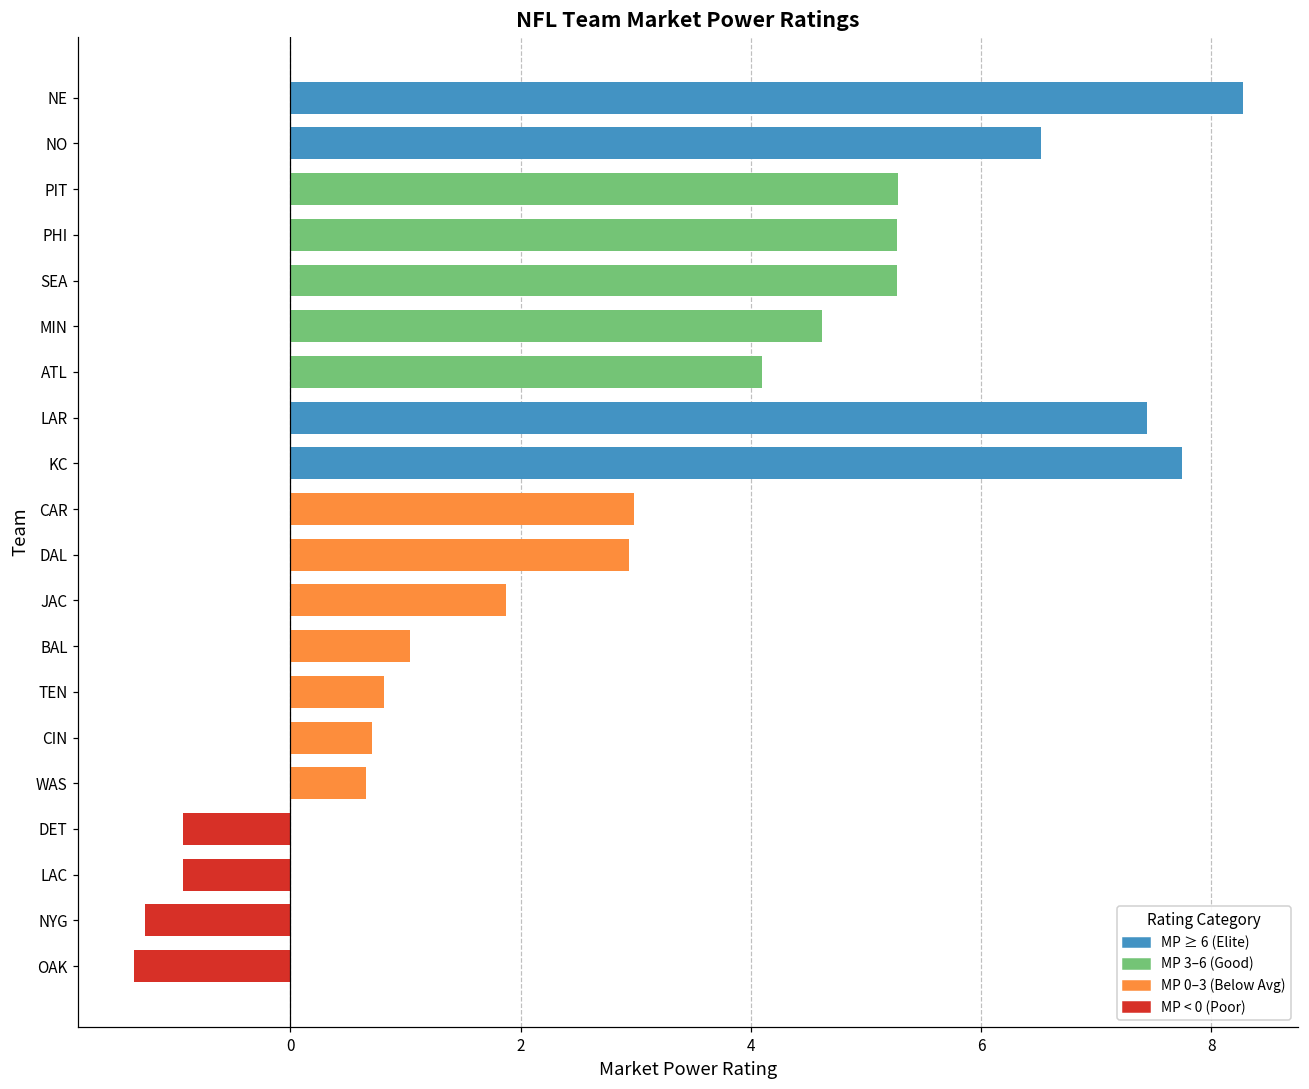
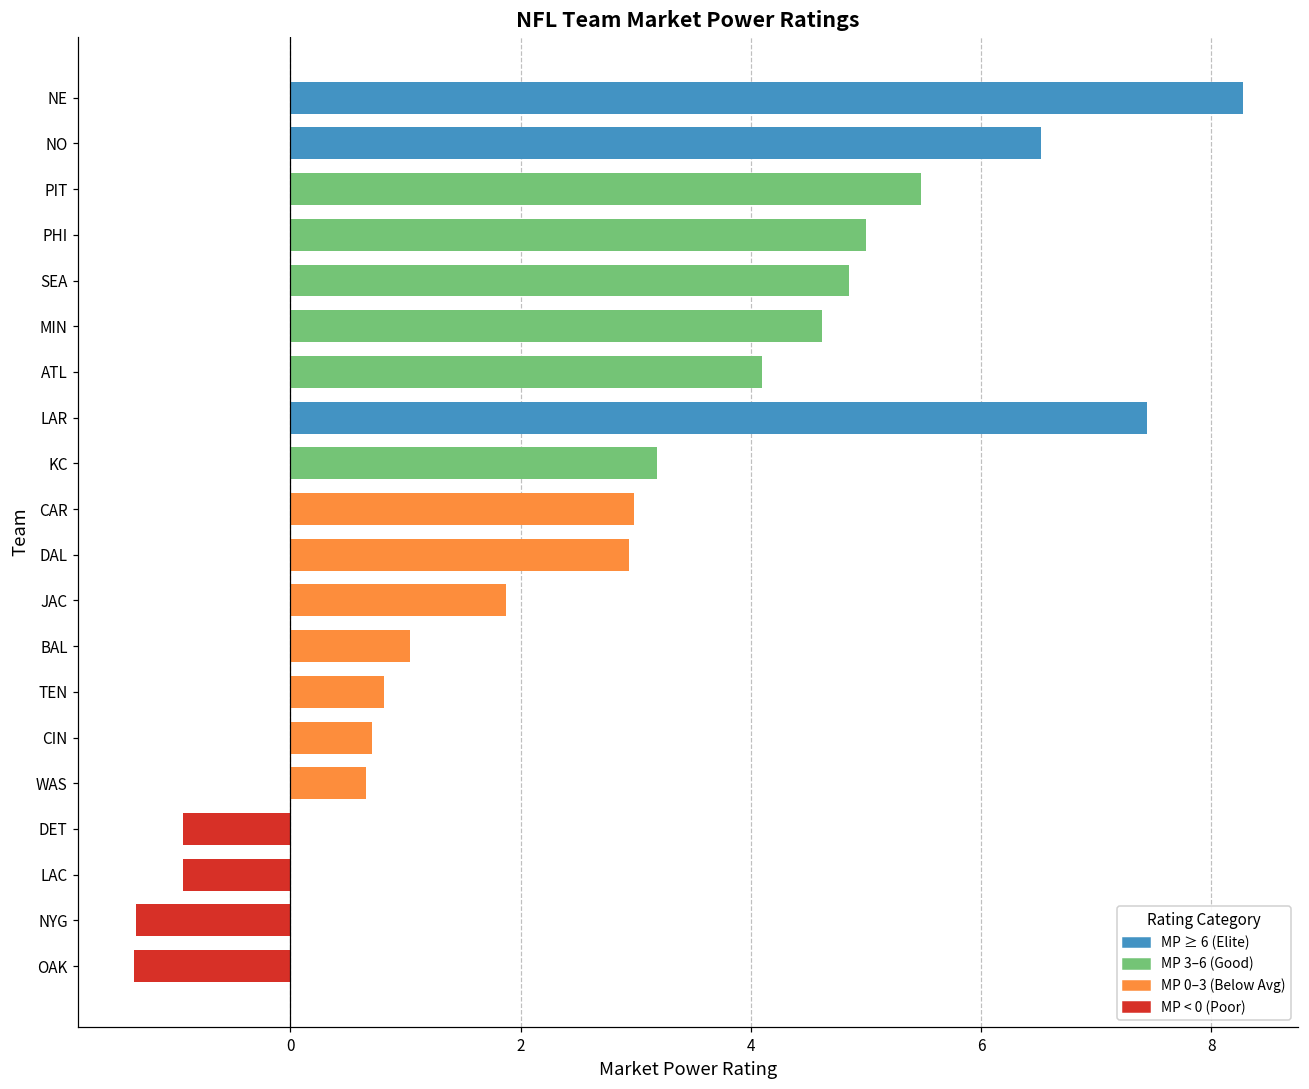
PIT: 5.28 -> 5.48
PHI: 5.27 -> 5.00
SEA: 5.27 -> 4.85
KC: 7.74 -> 3.18
NYG: -1.26 -> -1.34
